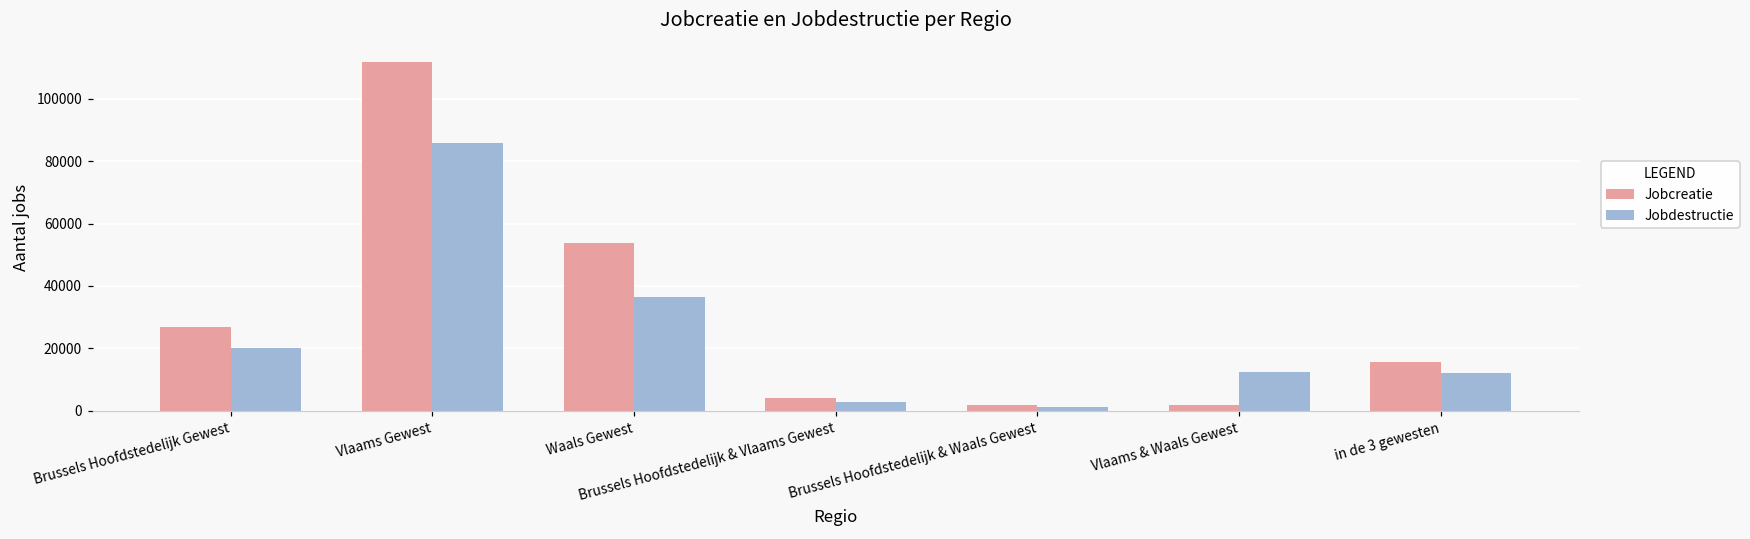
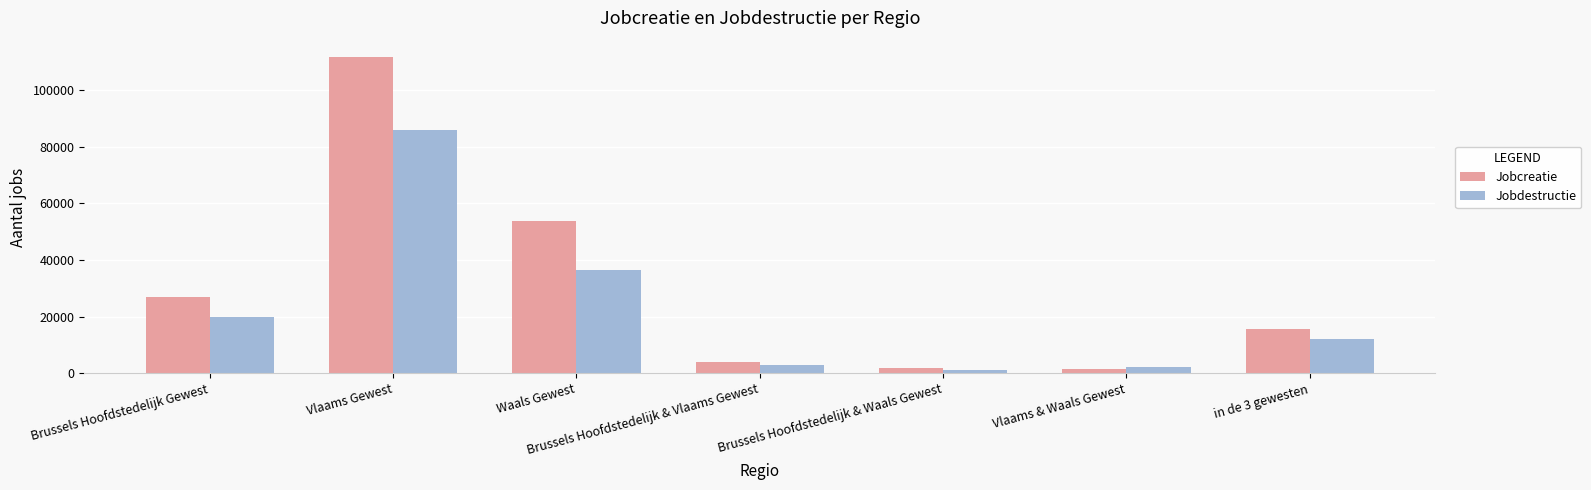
Jobdestructie, Vlaams & Waals Gewest: 12000 -> 2000
